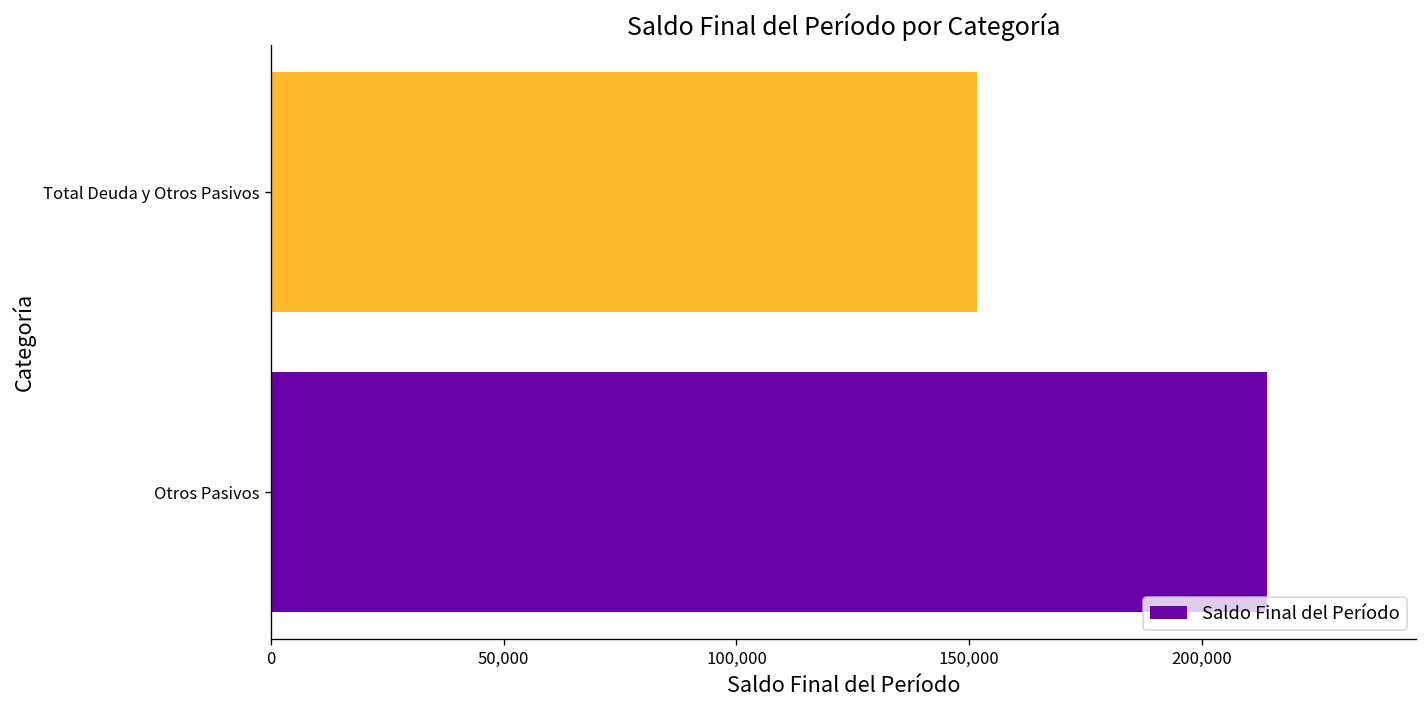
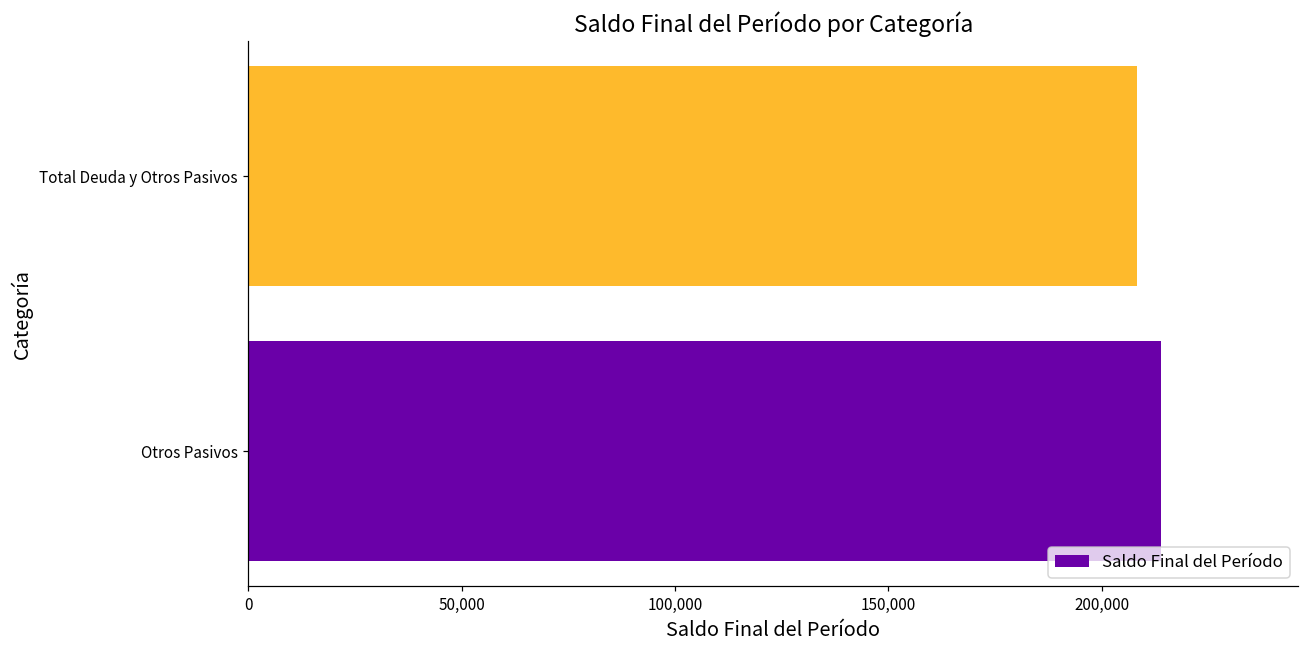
Total Deuda y Otros Pasivos: 152,000 -> 208,000
